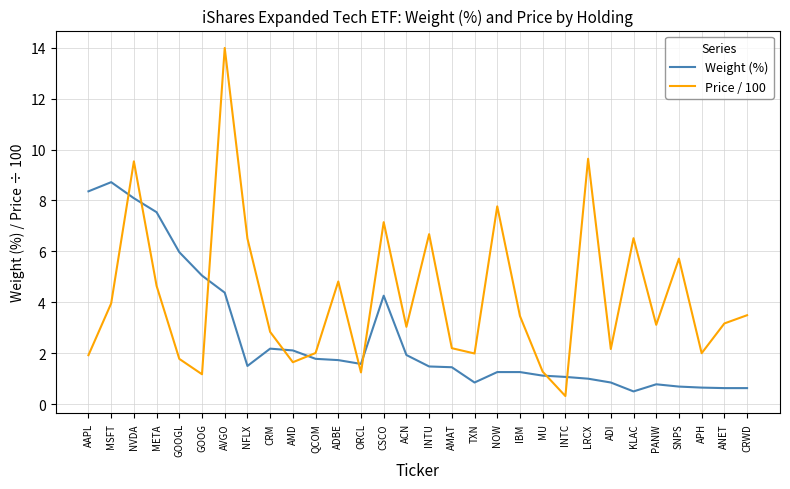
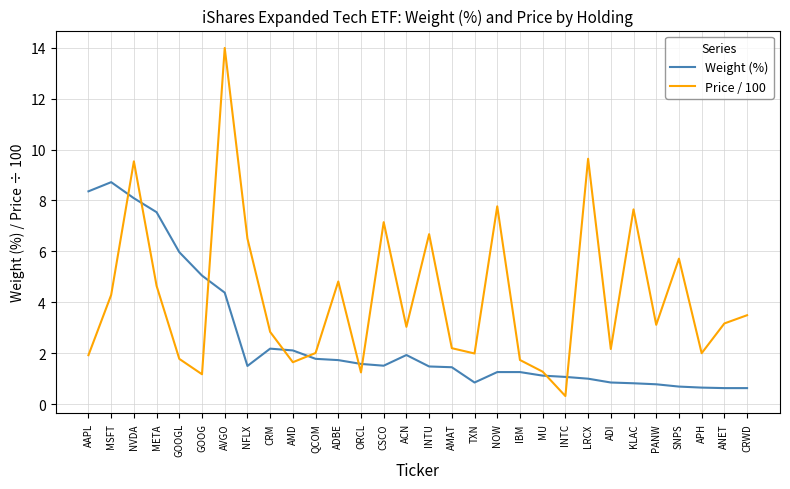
Price / 100, MSFT: 4.0 -> 4.3
Weight (%), CSCO: 4.3 -> 1.5
Price / 100, IBM: 3.5 -> 1.7
Weight (%), KLAC: 0.5 -> 0.8
Price / 100, KLAC: 6.5 -> 7.7
